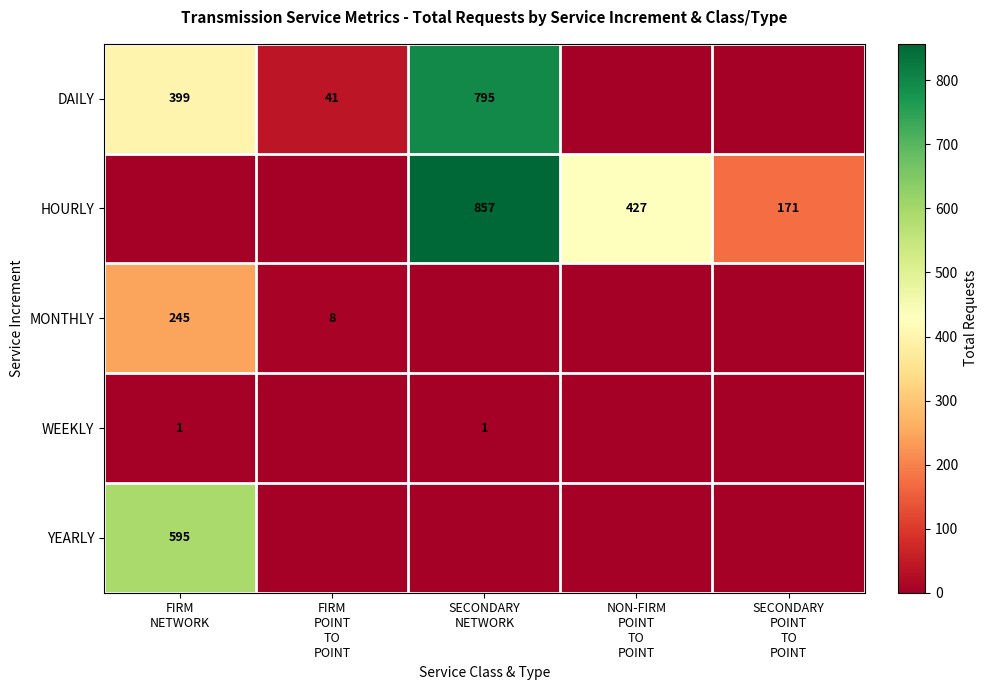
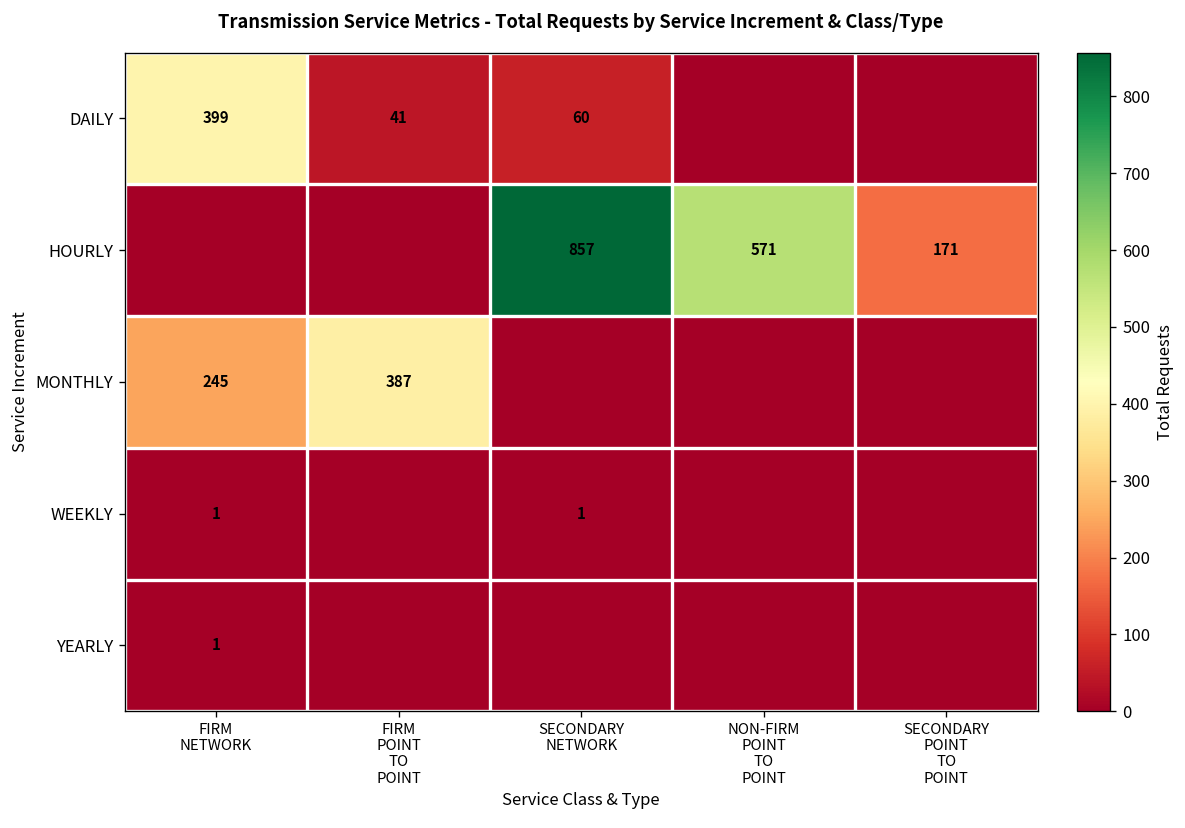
DAILY, SECONDARY NETWORK: 795 -> 60
HOURLY, NON-FIRM POINT TO POINT: 427 -> 571
MONTHLY, FIRM POINT TO POINT: 8 -> 387
YEARLY, FIRM NETWORK: 595 -> 1
